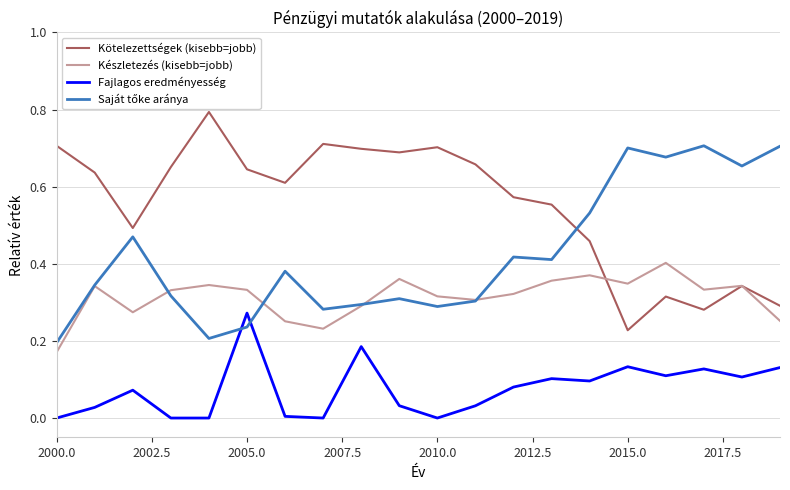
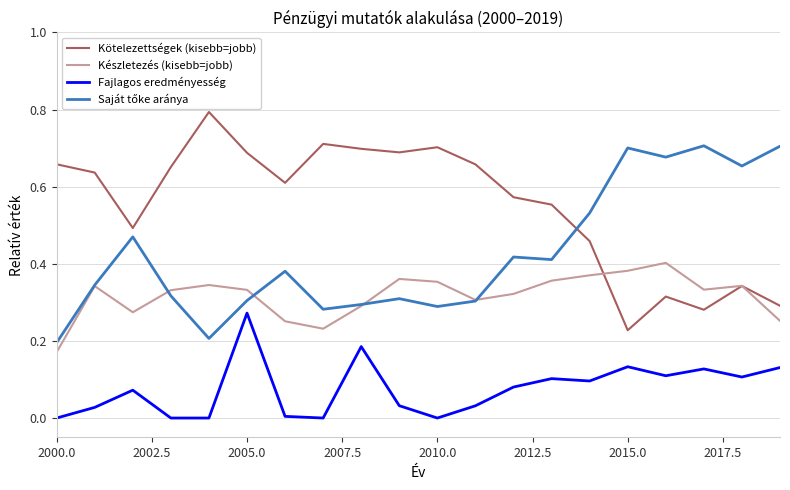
Kötelezettségek (kisebb=jobb), 2000.0: 0.71 -> 0.66
Kötelezettségek (kisebb=jobb), 2005.0: 0.64 -> 0.69
Saját tőke aránya, 2005.0: 0.24 -> 0.30
Készletezés (kisebb=jobb), 2010.0: 0.32 -> 0.35
Készletezés (kisebb=jobb), 2015.0: 0.35 -> 0.38
